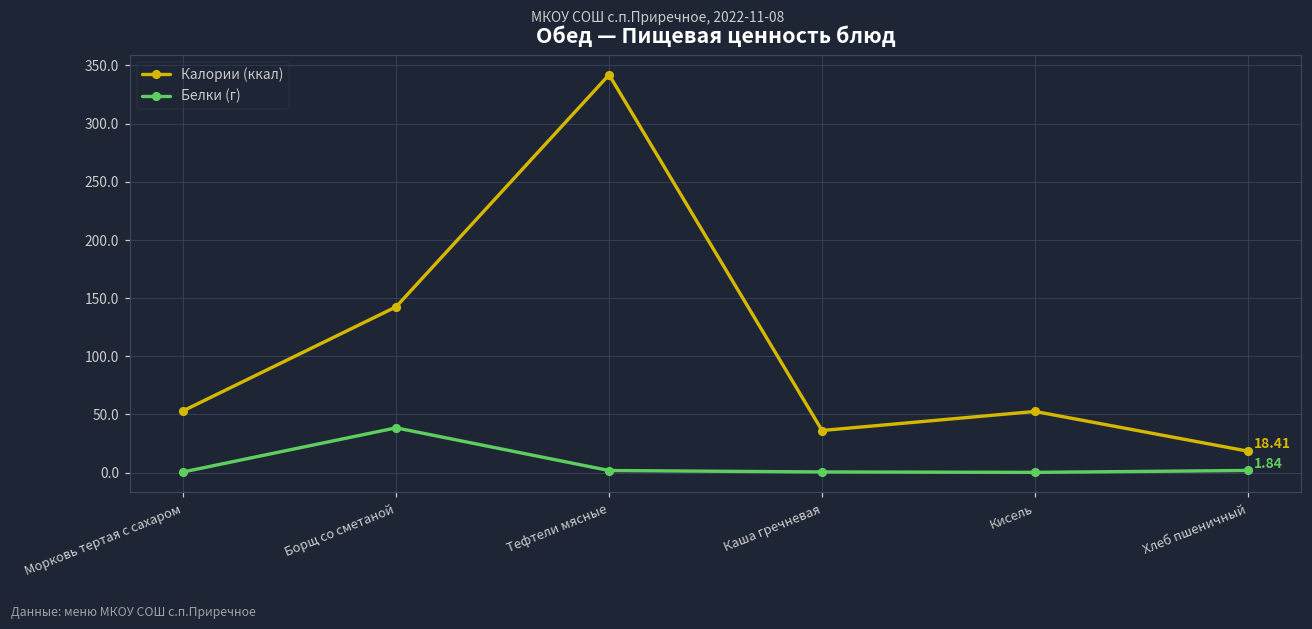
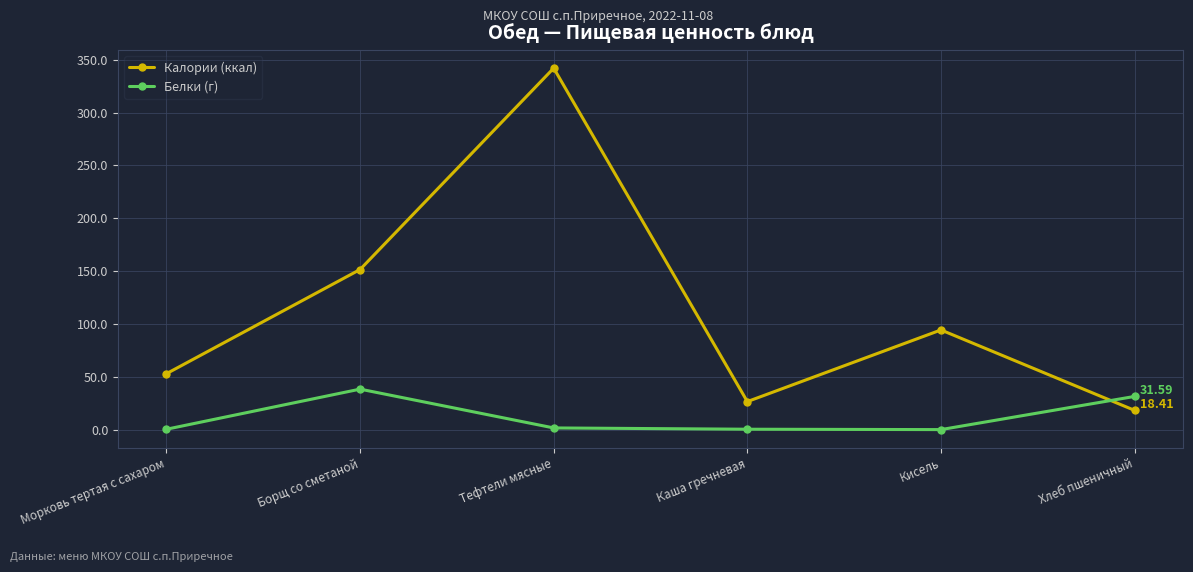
Калории (ккал), Борщ со сметаной: 143 -> 152
Калории (ккал), Каша гречневая: 36 -> 27
Калории (ккал), Кисель: 53 -> 94
Белки (г), Хлеб пшеничный: 1.84 -> 31.59
